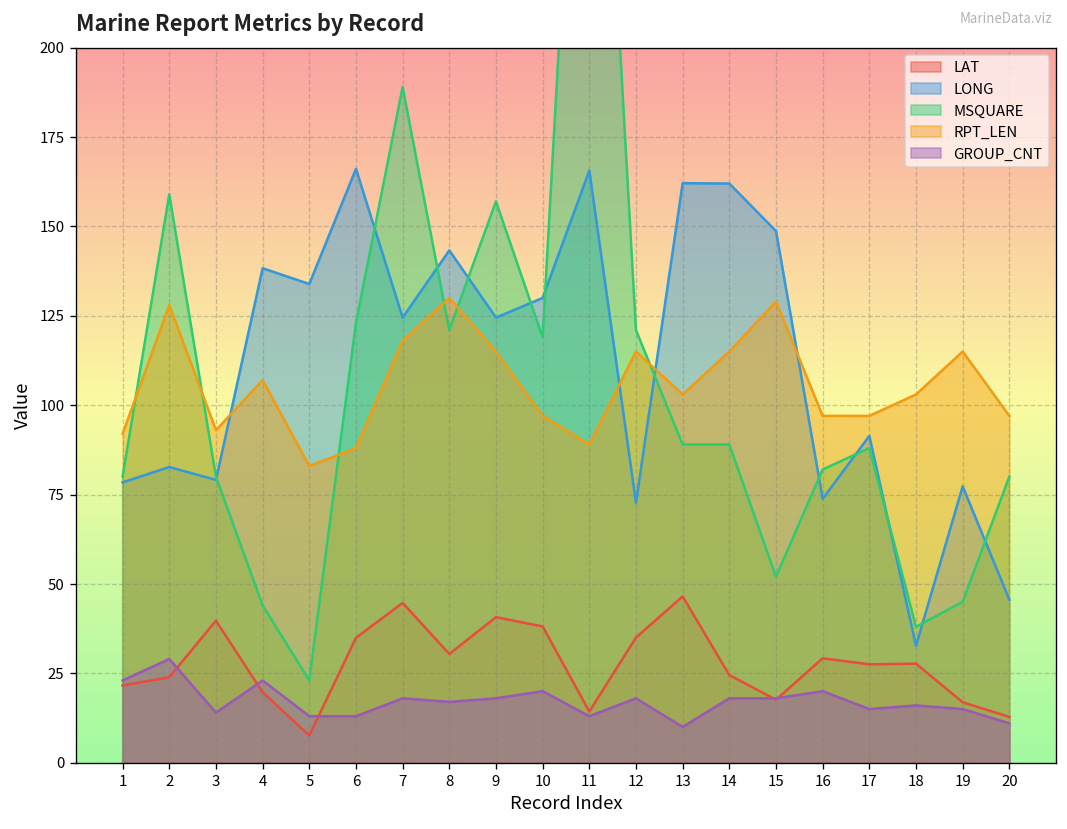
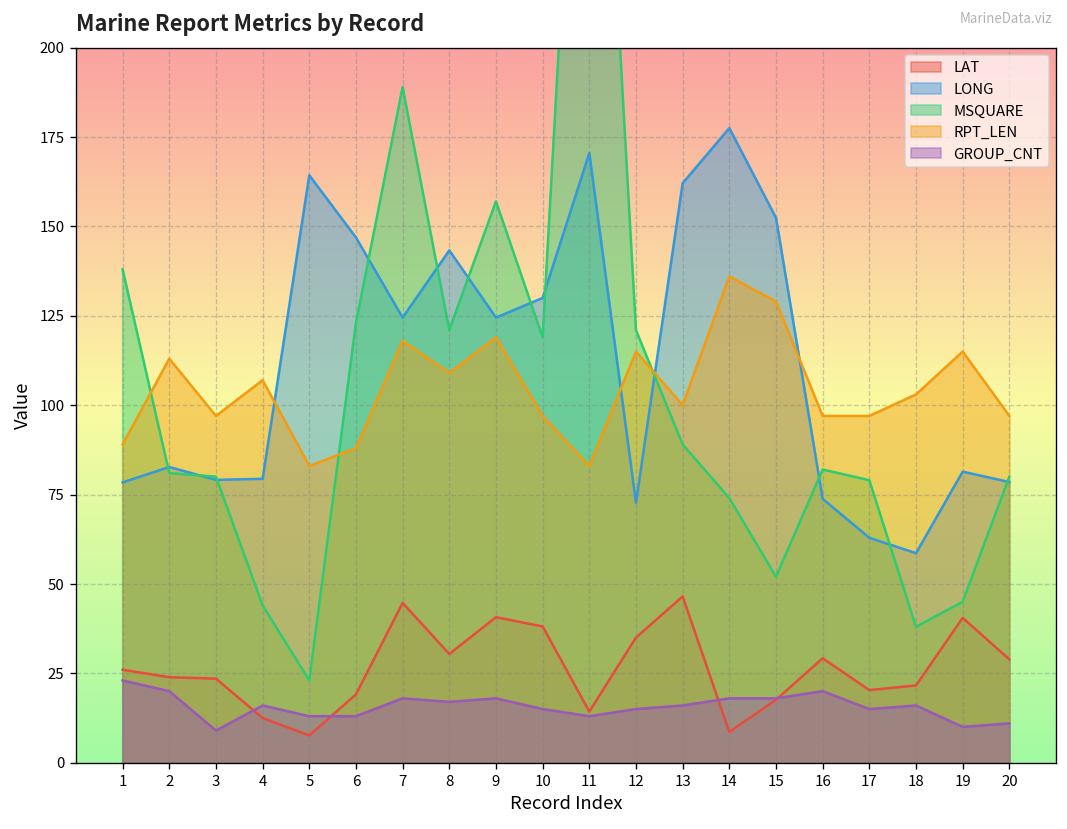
LAT, 1: 22 -> 26
MSQUARE, 1: 80 -> 138
RPT_LEN, 1: 92 -> 89
MSQUARE, 2: 159 -> 81
RPT_LEN, 2: 128 -> 113
GROUP_CNT, 2: 29 -> 20
LAT, 3: 40 -> 24
RPT_LEN, 3: 93 -> 97
GROUP_CNT, 3: 14 -> 9
LAT, 4: 20 -> 13
LONG, 4: 138 -> 79
GROUP_CNT, 4: 23 -> 16
LONG, 5: 134 -> 164
LAT, 6: 35 -> 19
LONG, 6: 166 -> 147
RPT_LEN, 8: 130 -> 109
RPT_LEN, 9: 115 -> 119
GROUP_CNT, 10: 20 -> 15
LONG, 11: 166 -> 171
RPT_LEN, 11: 89 -> 83
GROUP_CNT, 12: 18 -> 15
RPT_LEN, 13: 103 -> 100
GROUP_CNT, 13: 10 -> 16
LAT, 14: 25 -> 9
LONG, 14: 162 -> 178
MSQUARE, 14: 89 -> 74
RPT_LEN, 14: 115 -> 136
LONG, 15: 149 -> 152
LAT, 17: 28 -> 20
LONG, 17: 91 -> 63
MSQUARE, 17: 88 -> 79
LAT, 18: 28 -> 22
LONG, 18: 33 -> 59
LAT, 19: 17 -> 41
LONG, 19: 77 -> 81
GROUP_CNT, 19: 15 -> 10
LAT, 20: 13 -> 29
LONG, 20: 46 -> 79
